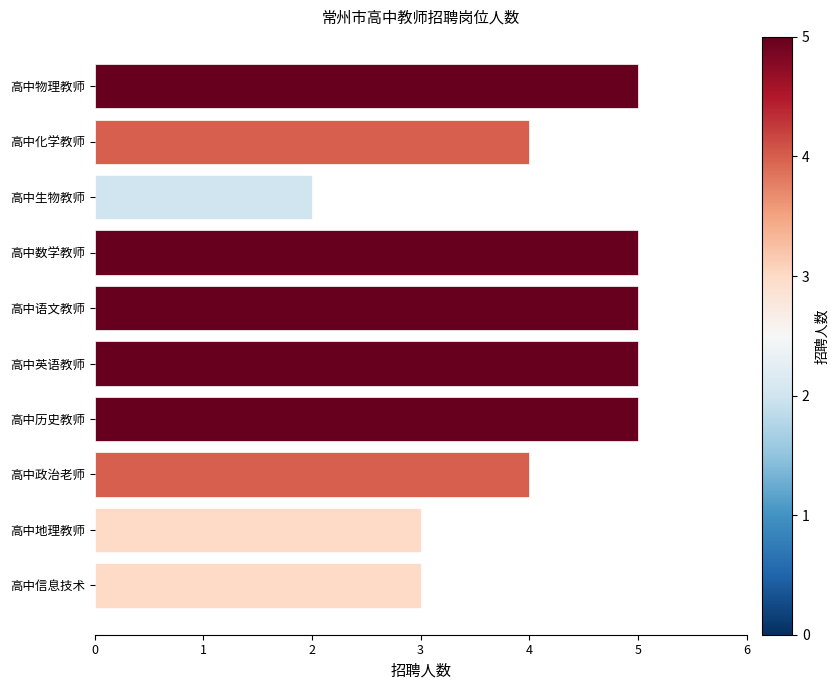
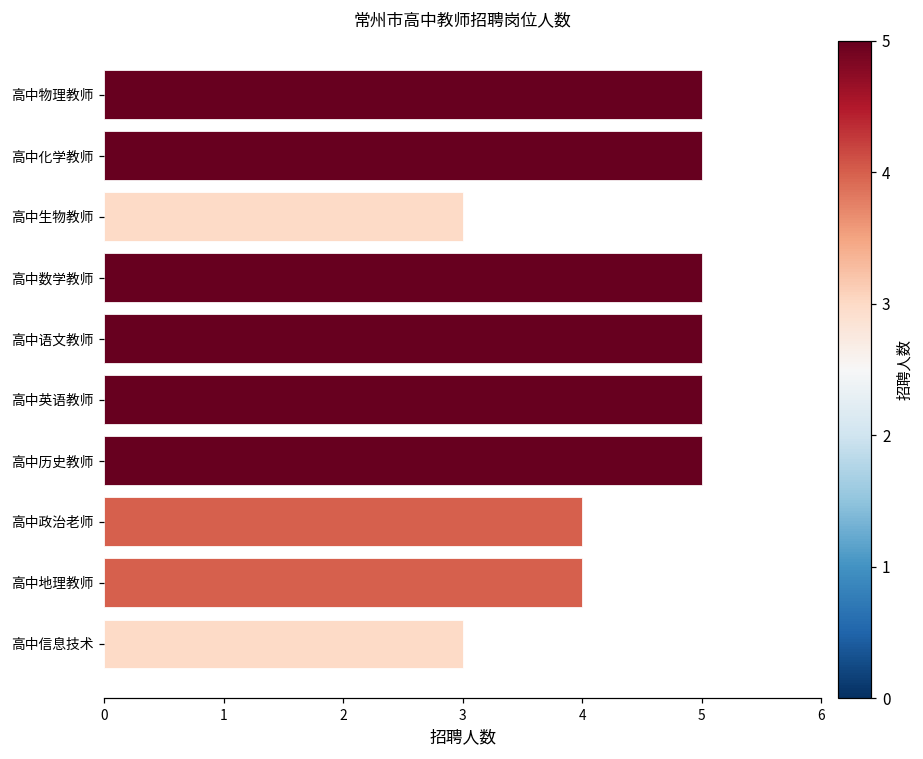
高中化学教师: 4 -> 5
高中生物教师: 2 -> 3
高中地理教师: 3 -> 4
